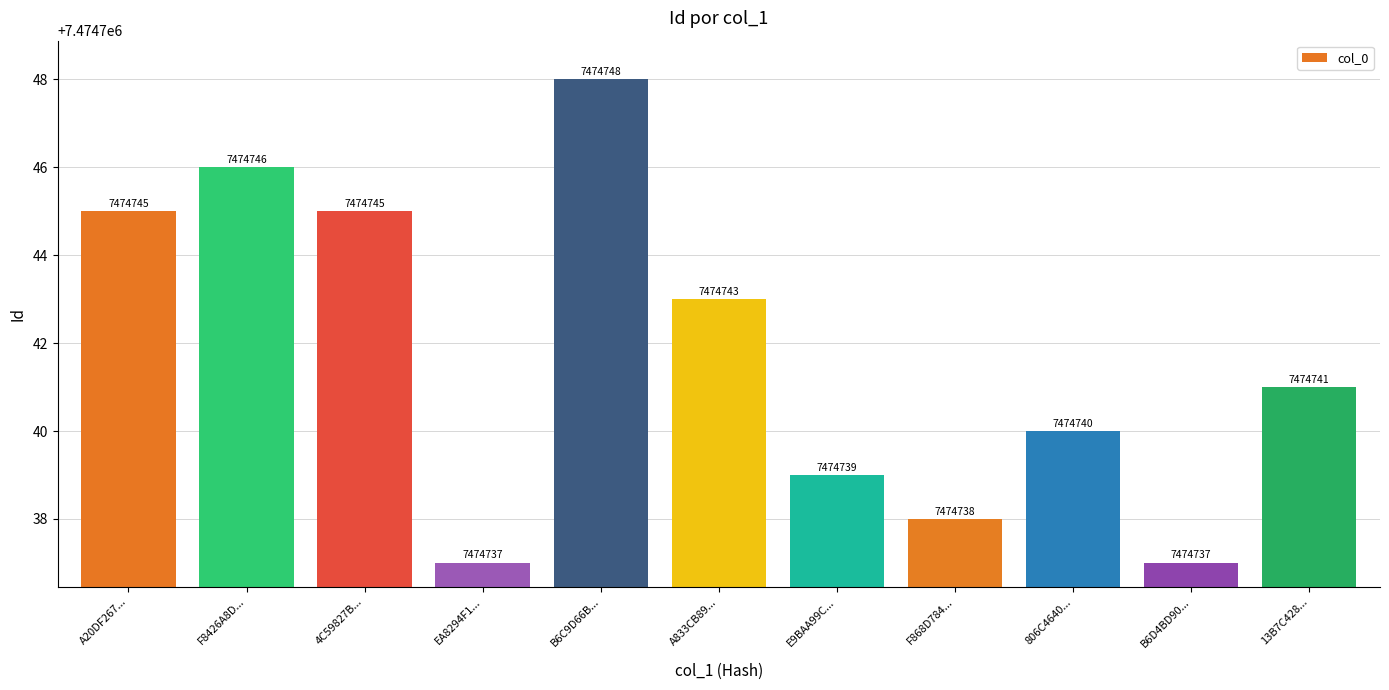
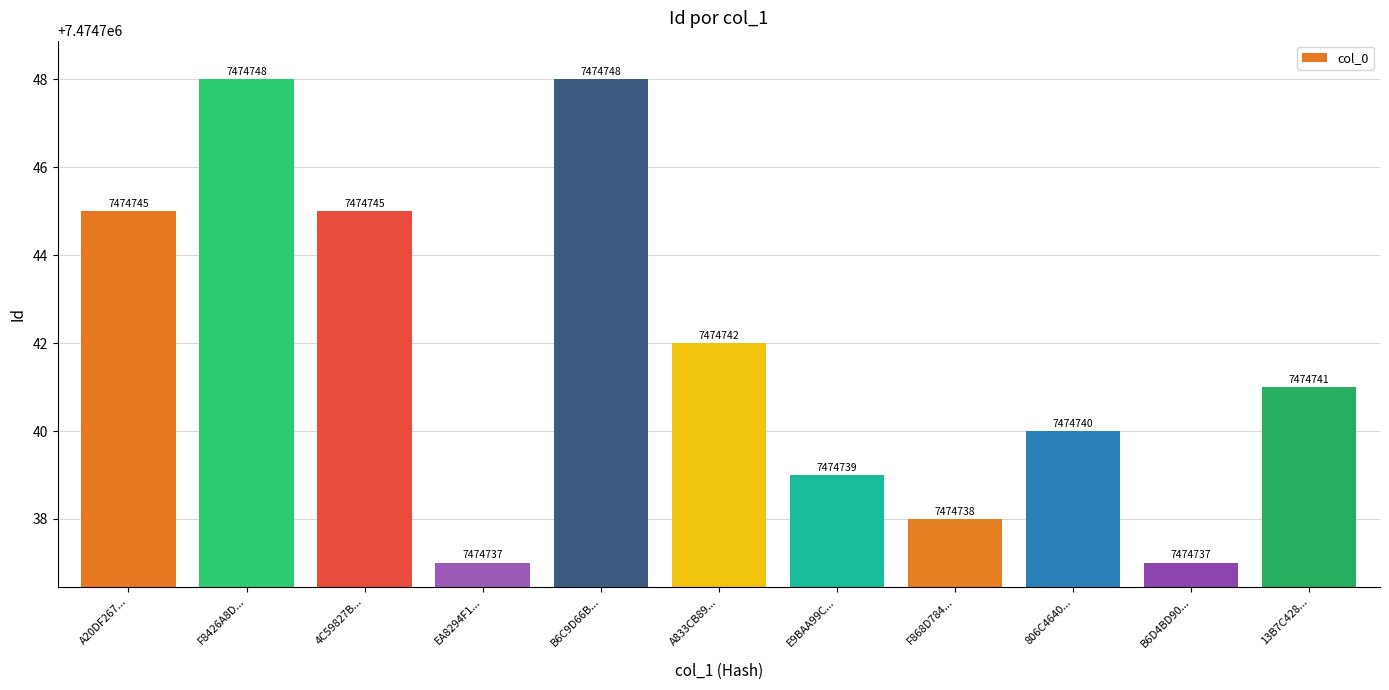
F8426A8D...: 7474746 -> 7474748
A833CB89...: 7474743 -> 7474742
